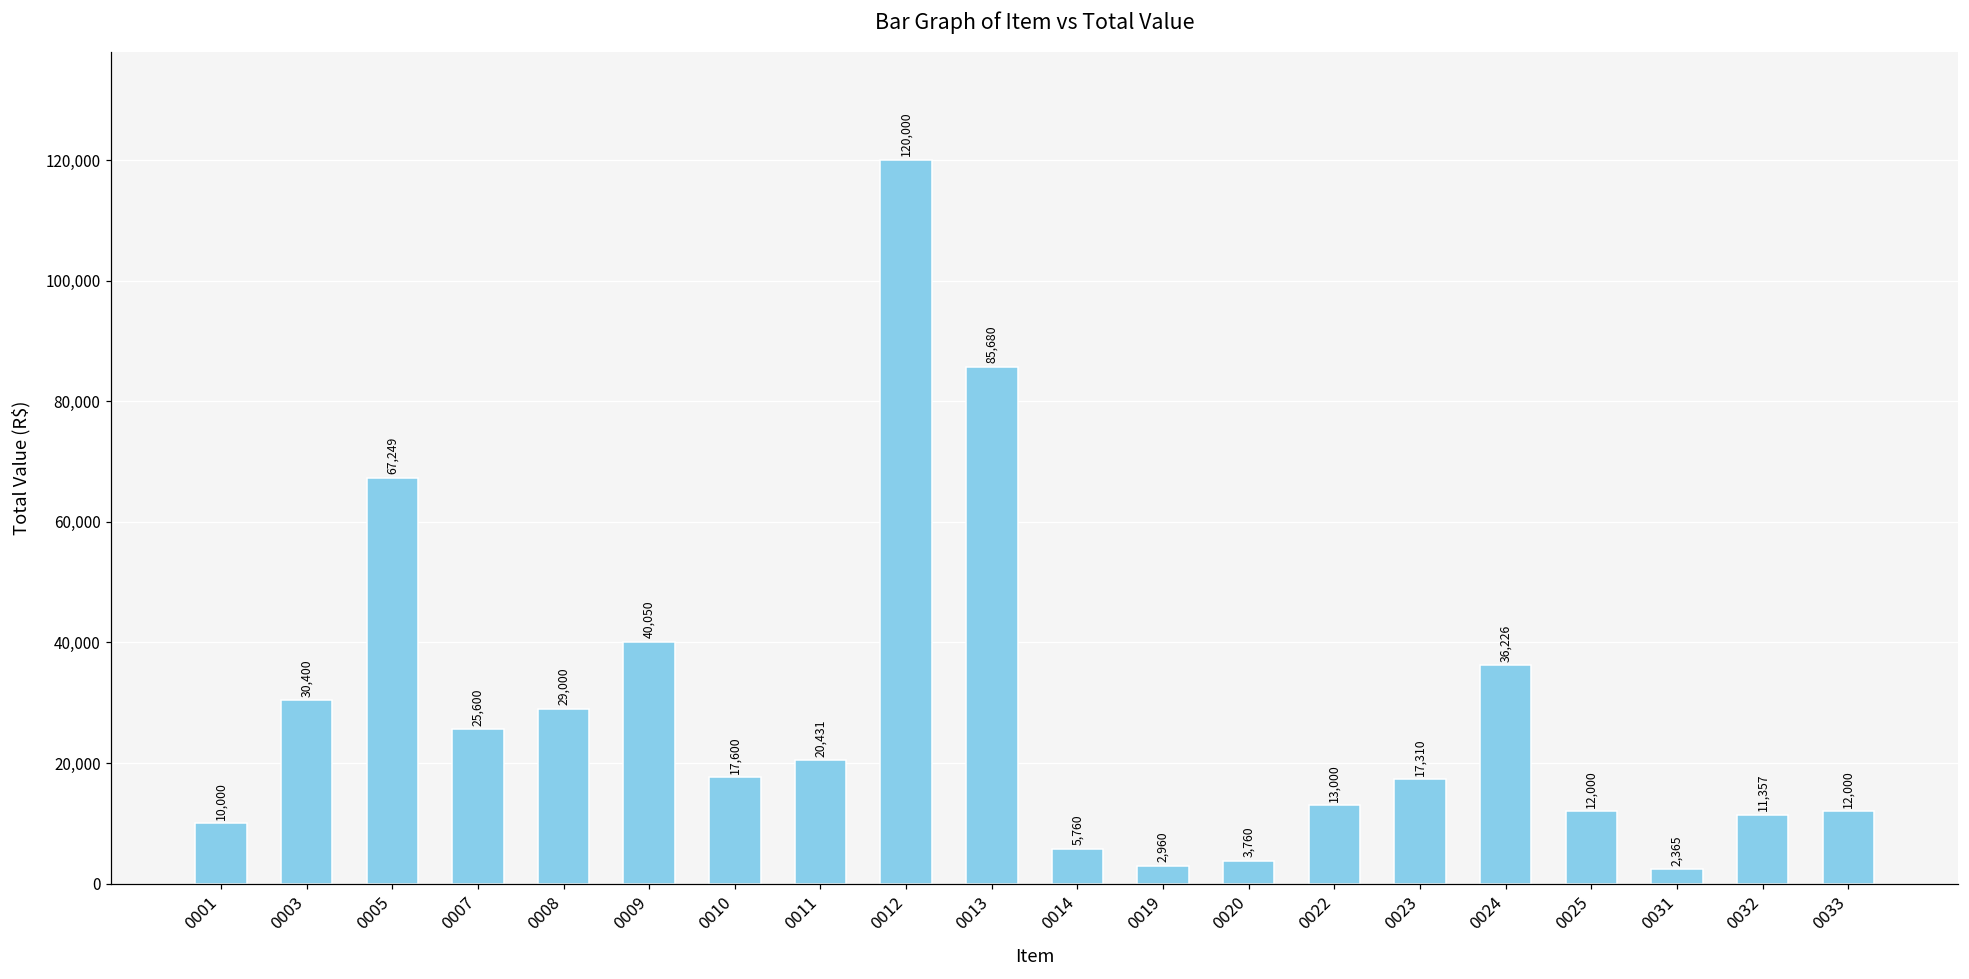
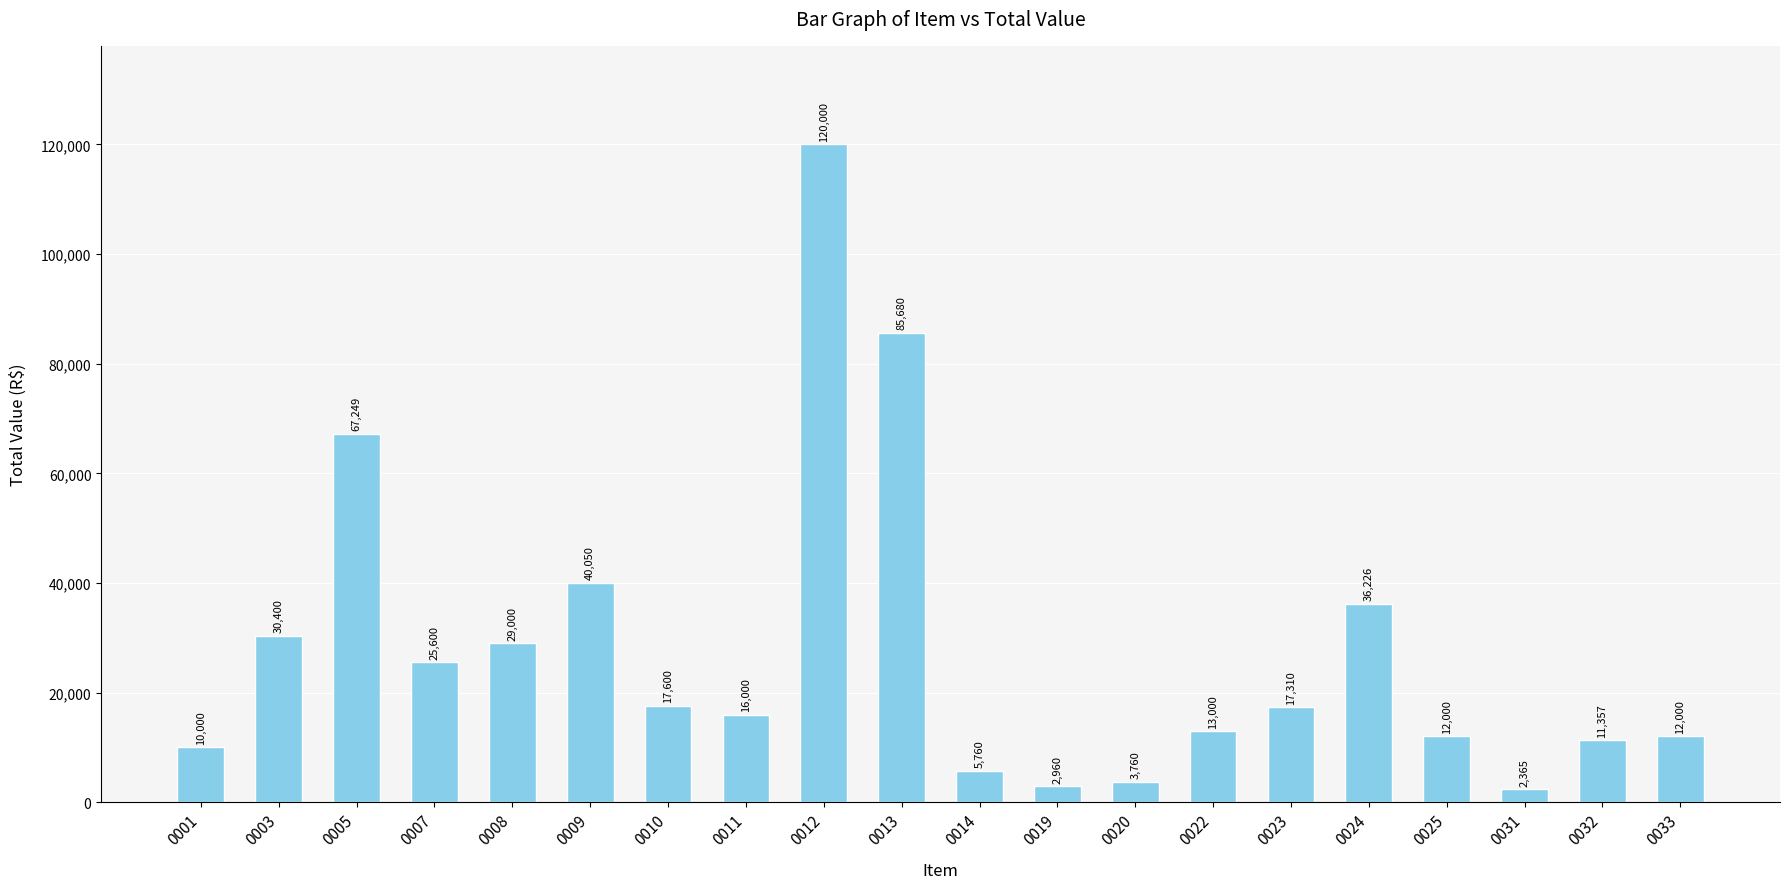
0011: 20,431 -> 16,000
